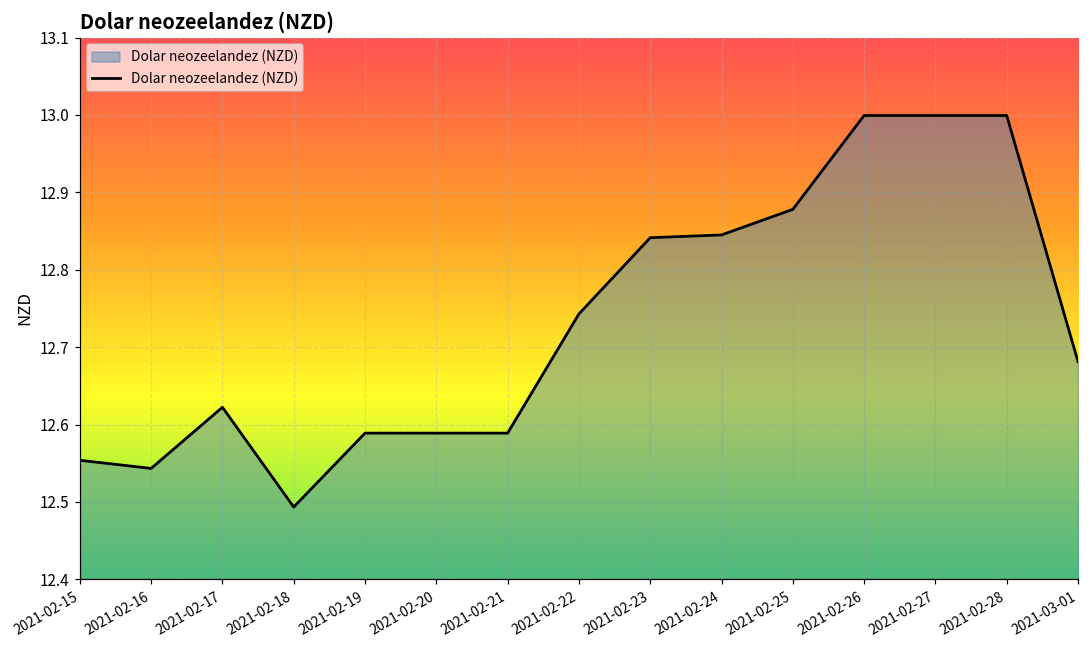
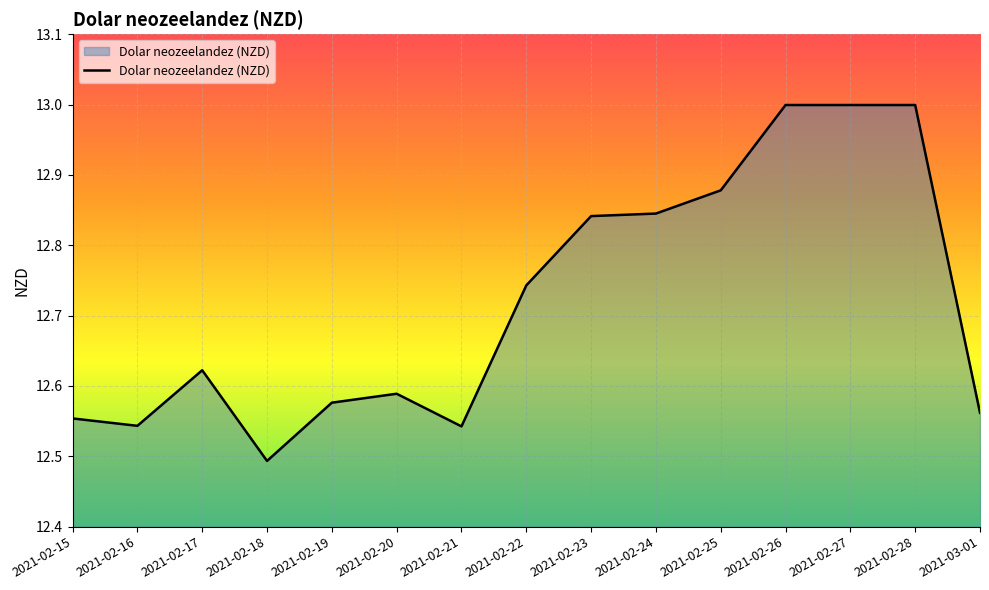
2021-02-19: 12.59 -> 12.58
2021-02-21: 12.59 -> 12.54
2021-03-01: 12.68 -> 12.56
